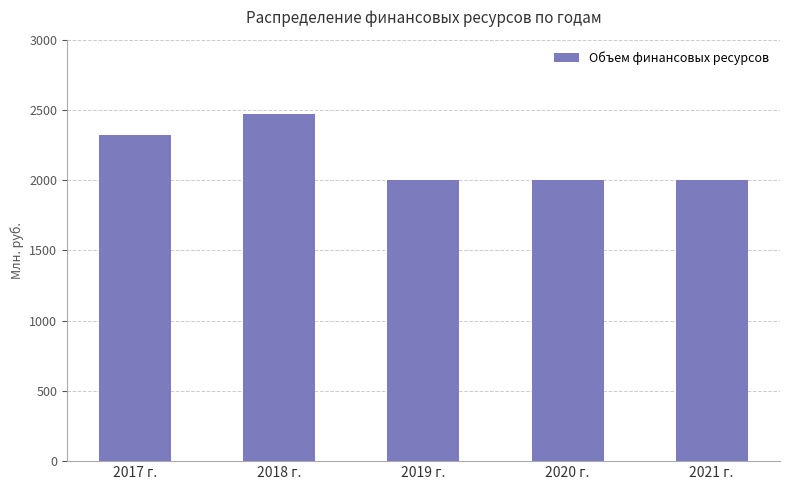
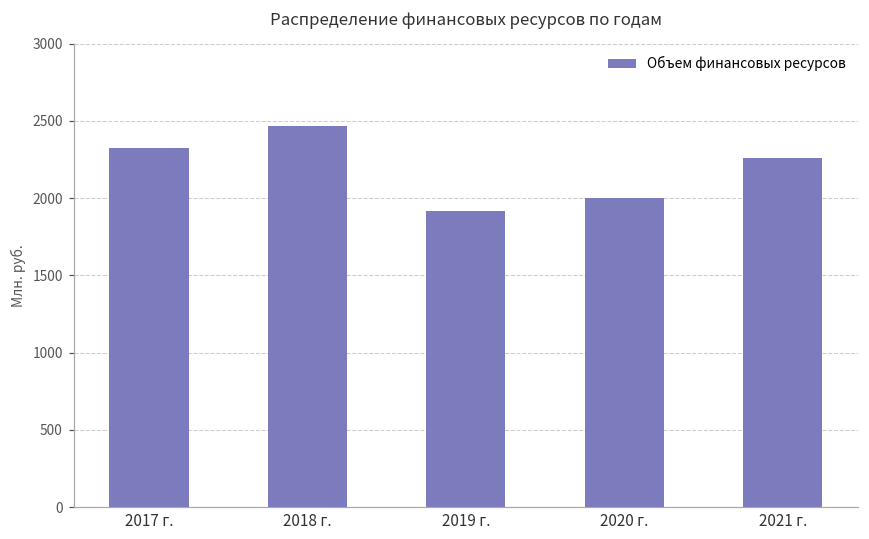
2019 г.: 2000 -> 1920
2021 г.: 2000 -> 2260
